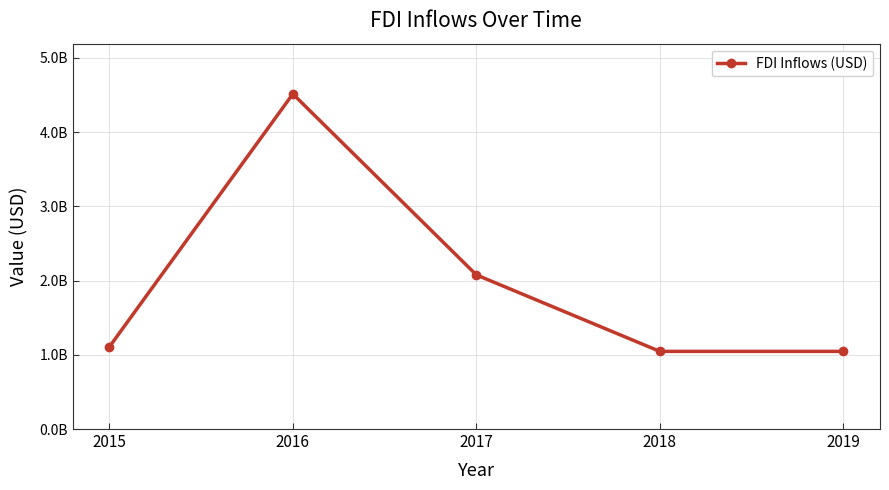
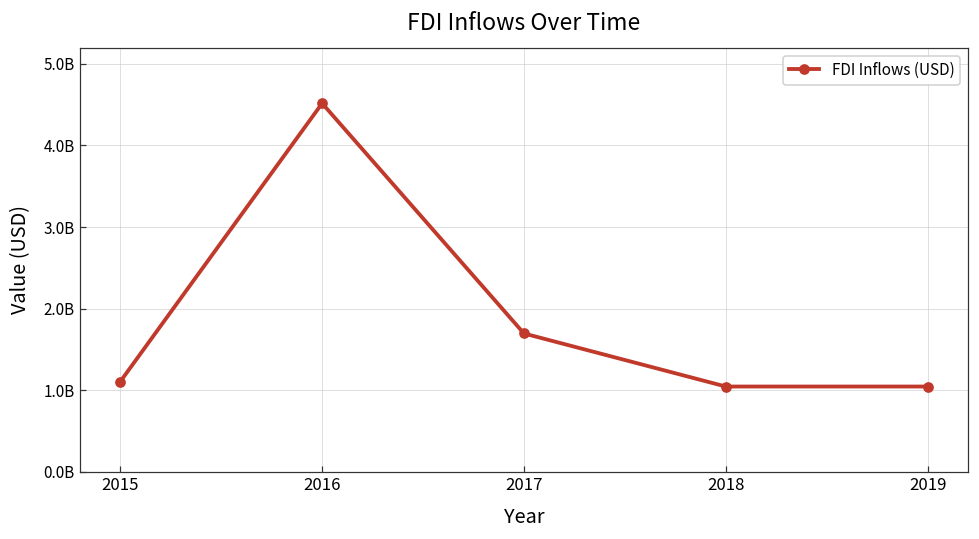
2017: 2100000000 -> 1700000000
